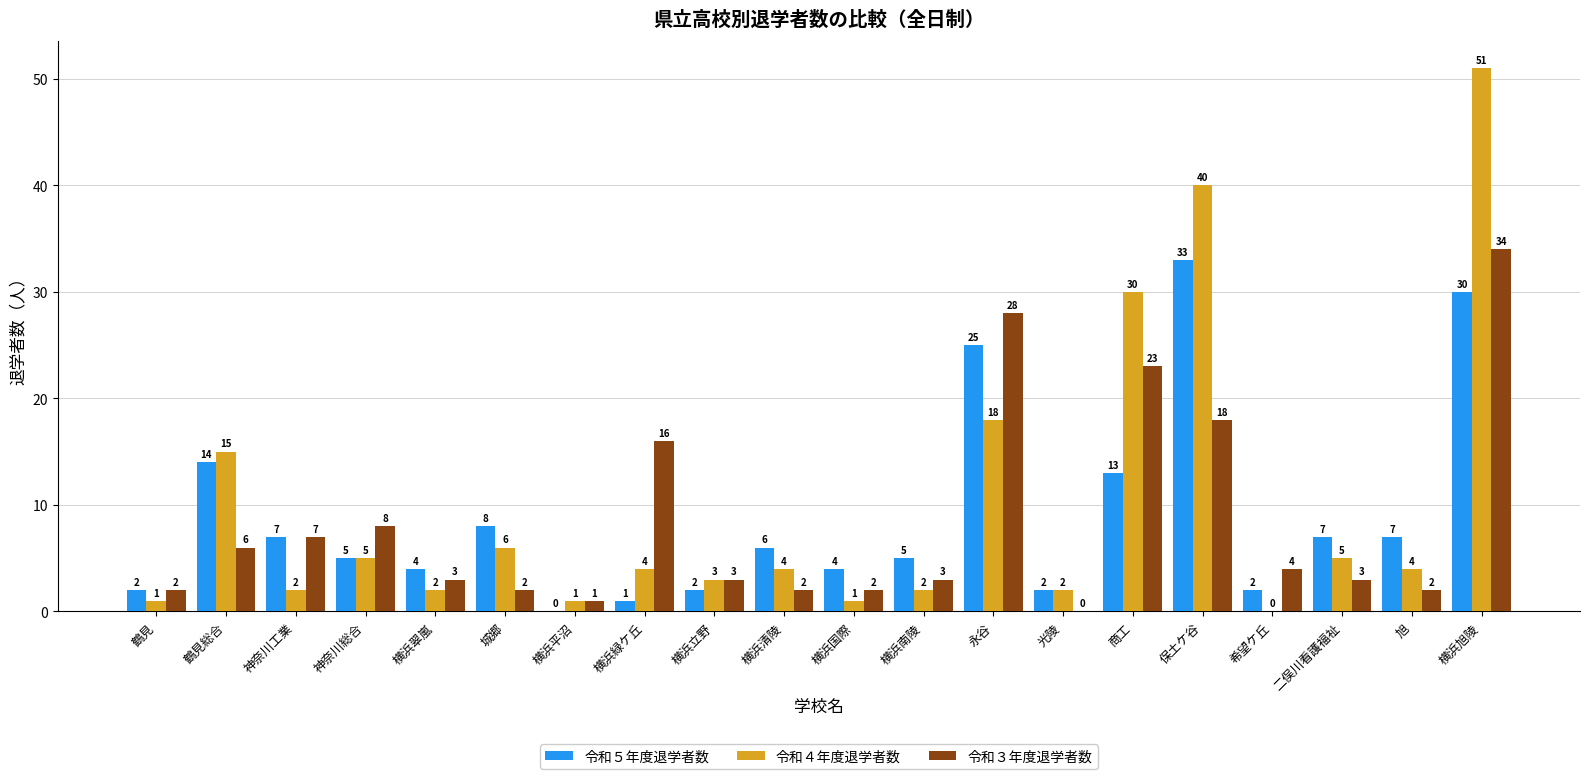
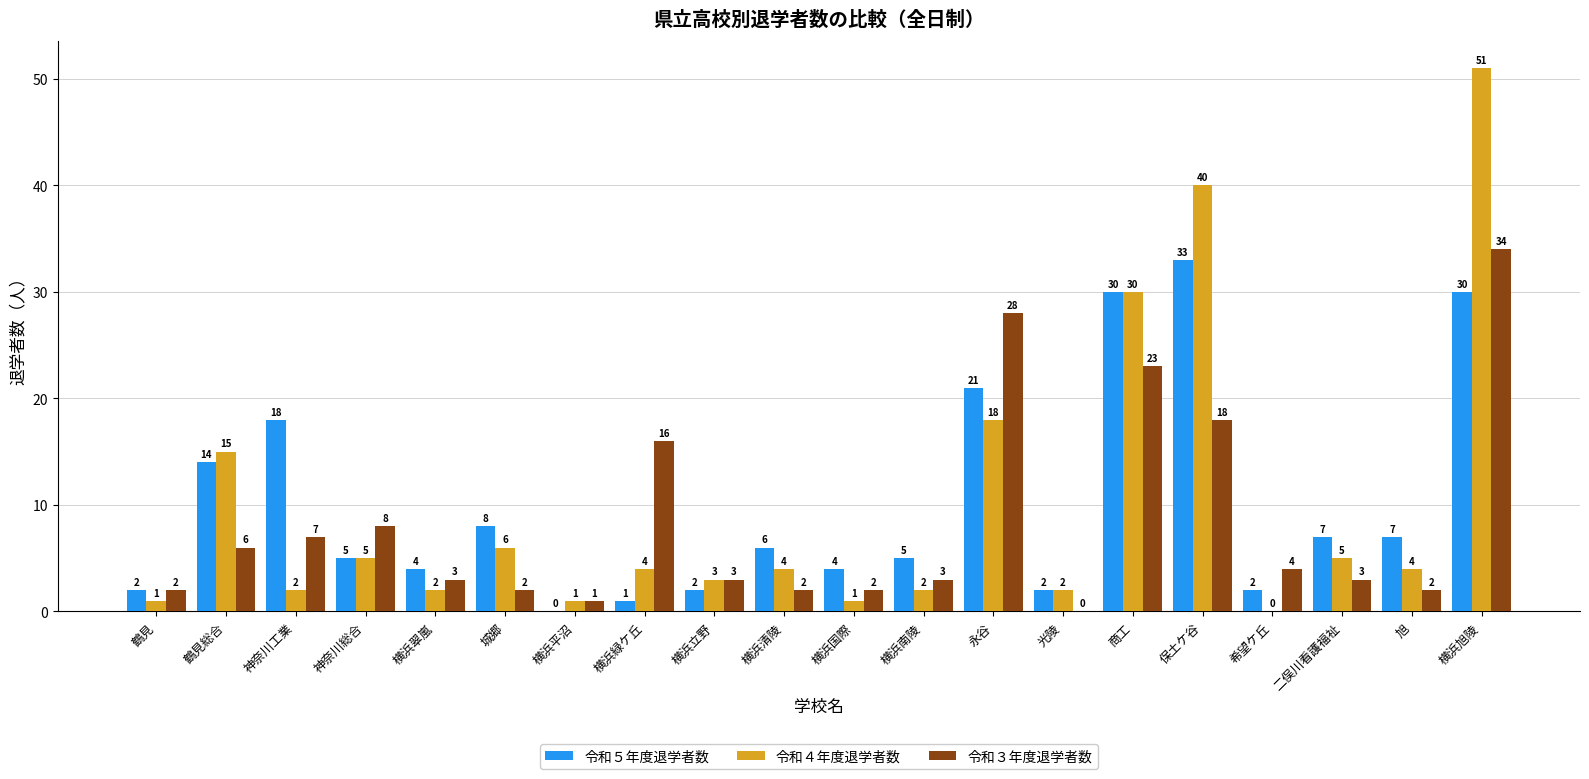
令和５年度退学者数, 神奈川工業: 7 -> 18
令和５年度退学者数, 永谷: 25 -> 21
令和５年度退学者数, 商工: 13 -> 30
